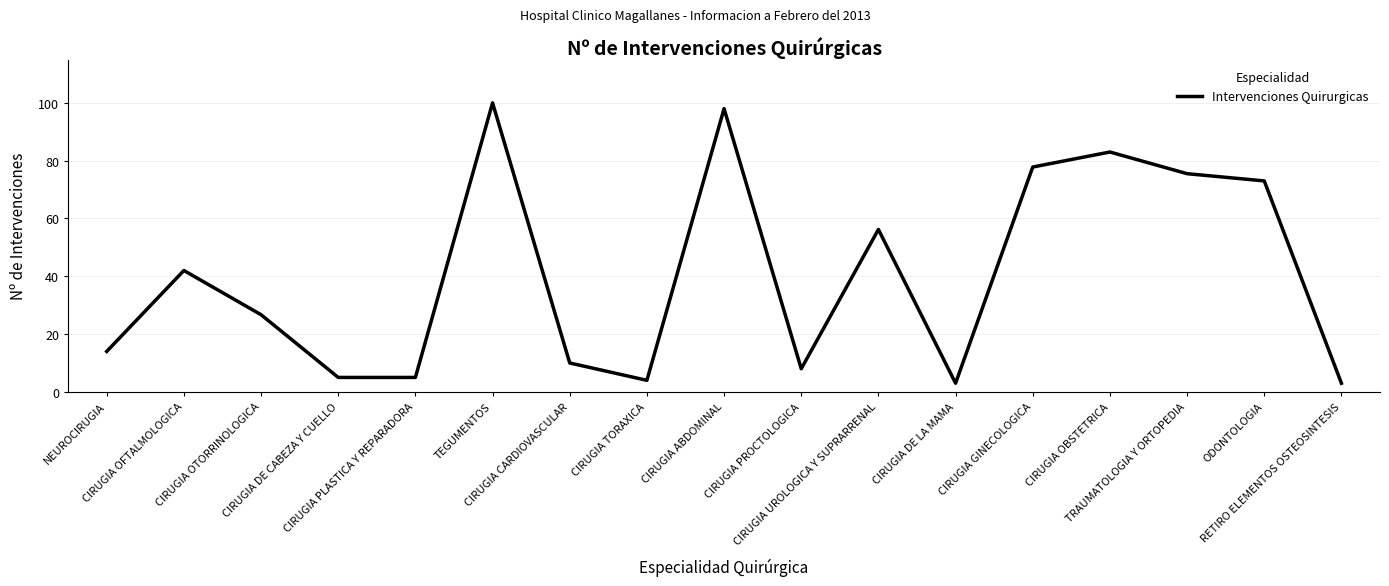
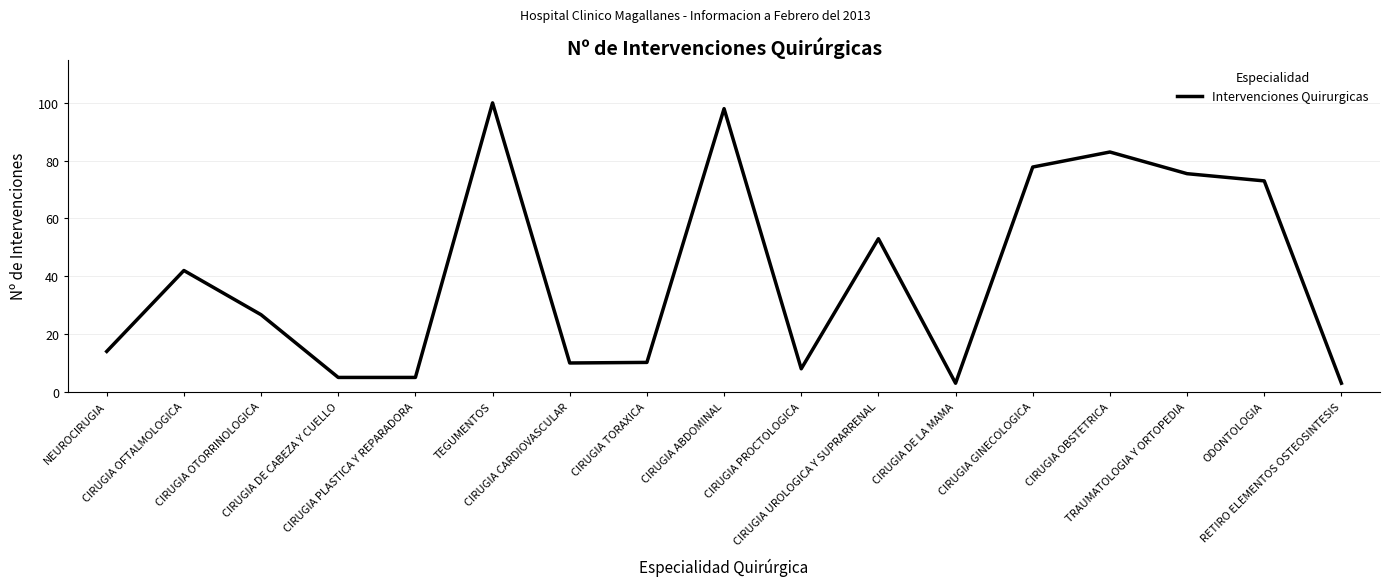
CIRUGIA TORAXICA: 4 -> 10
CIRUGIA UROLOGICA Y SUPRARRENAL: 56 -> 53
